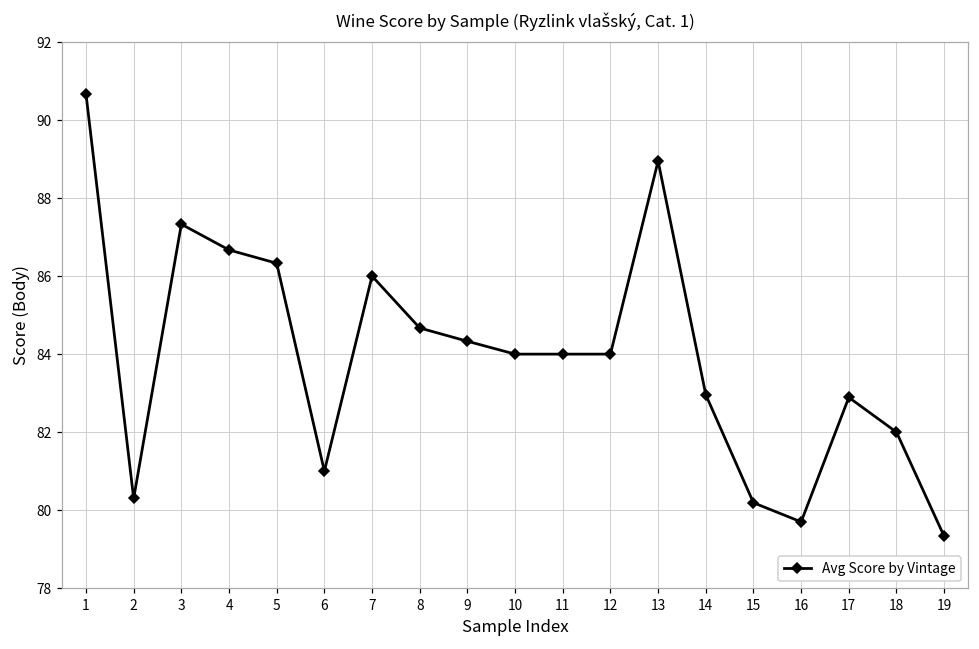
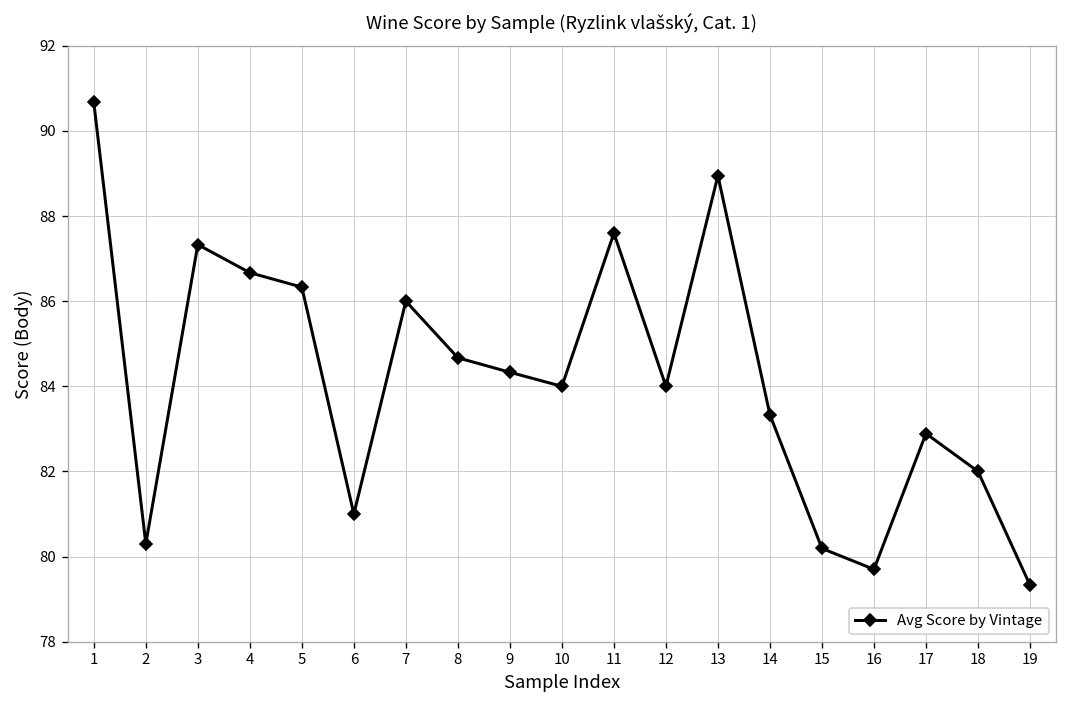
11: 84.0 -> 87.6
14: 83.0 -> 83.3
